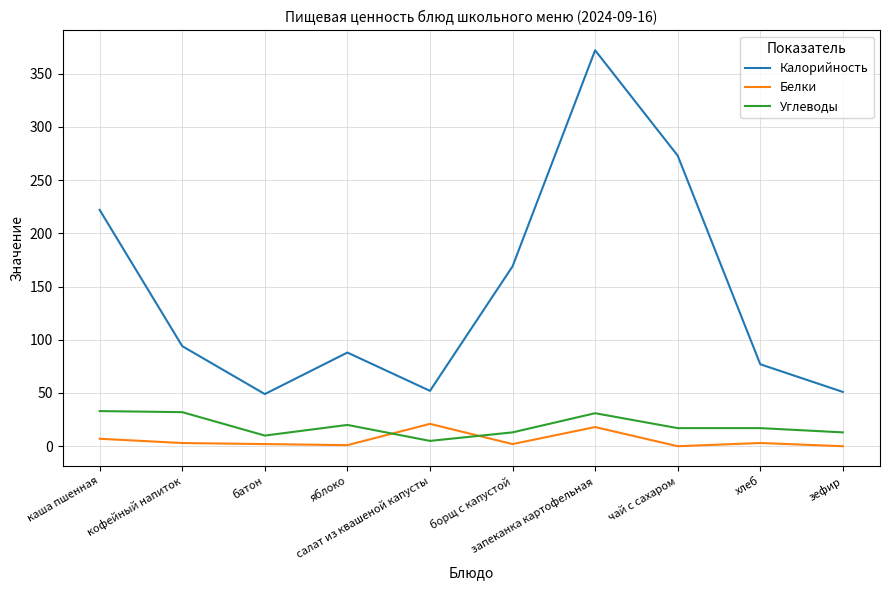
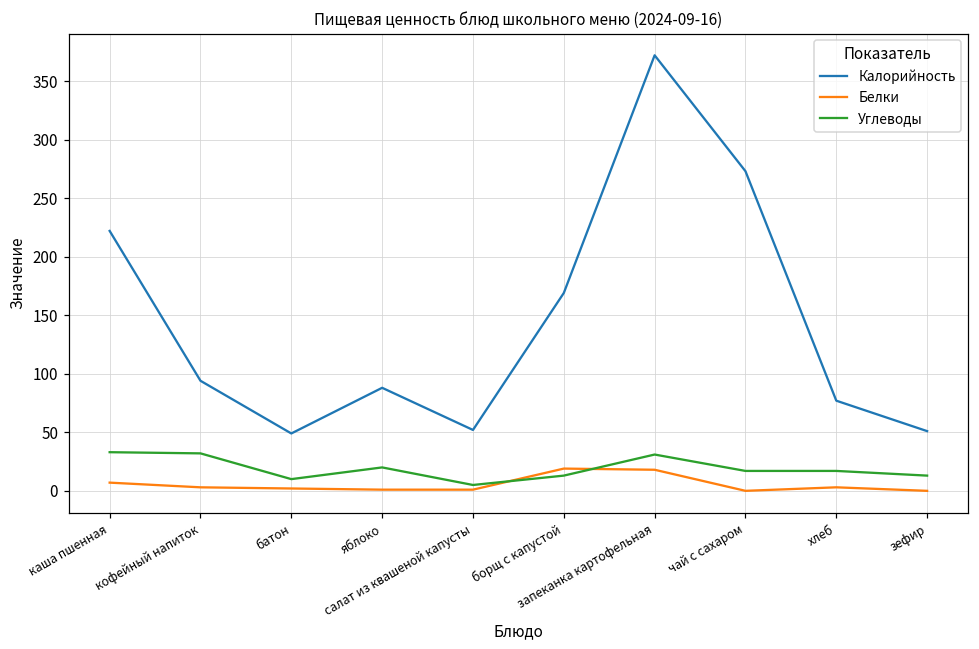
Белки, салат из квашеной капусты: 21 -> 1
Белки, борщ с капустой: 2 -> 19
